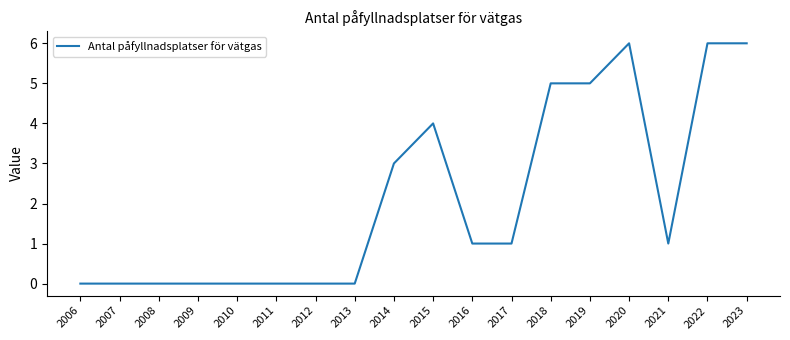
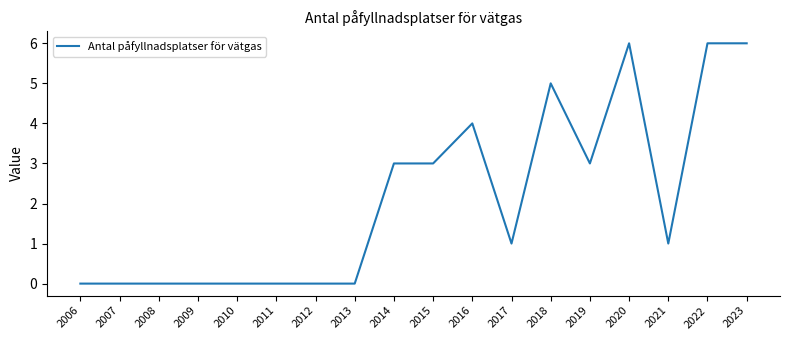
2015: 4 -> 3
2016: 1 -> 4
2019: 5 -> 3
